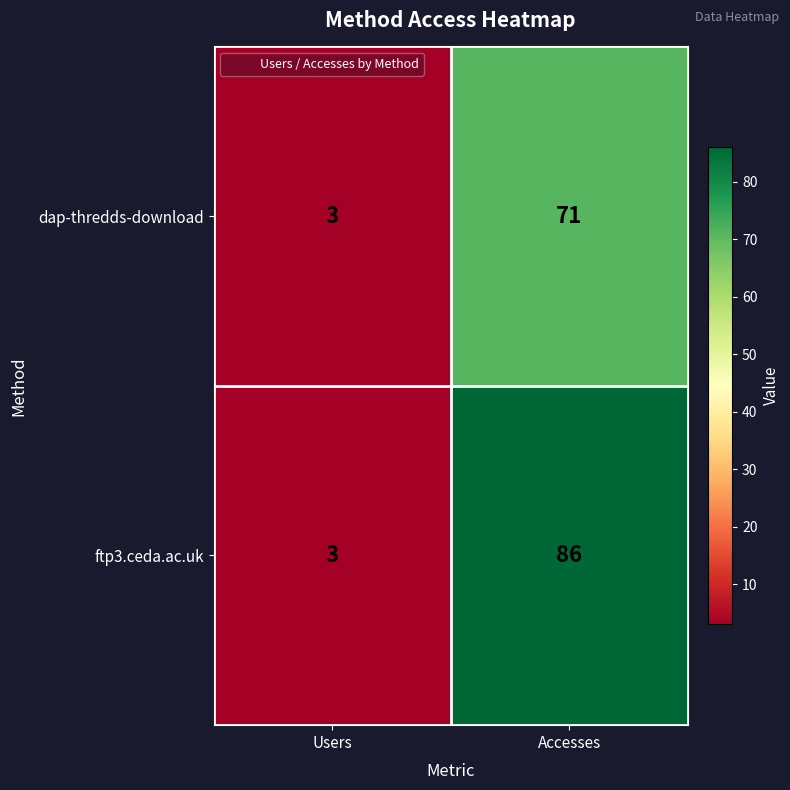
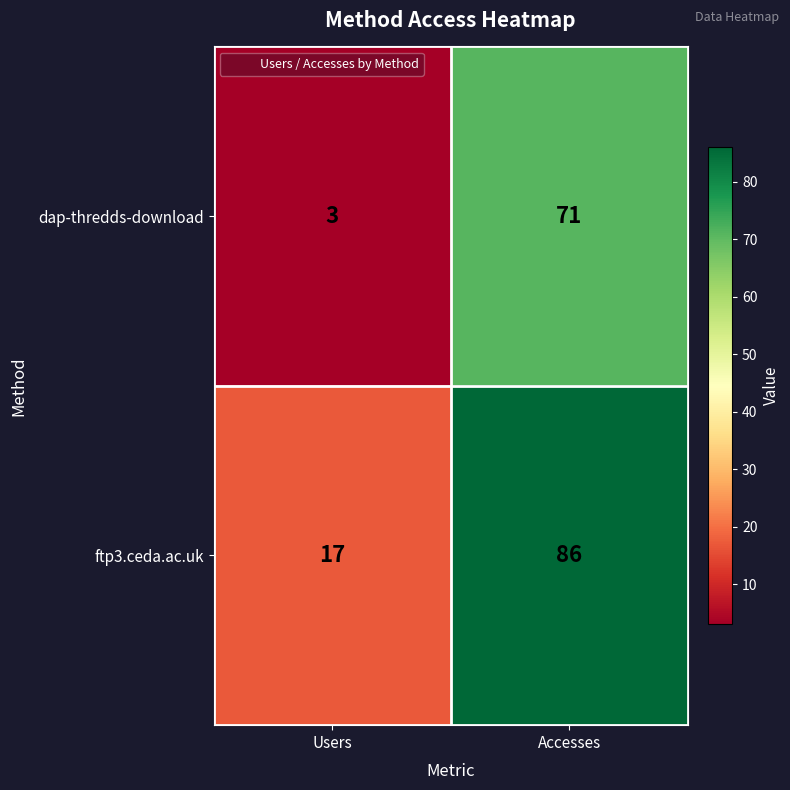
ftp3.ceda.ac.uk, Users: 3 -> 17
